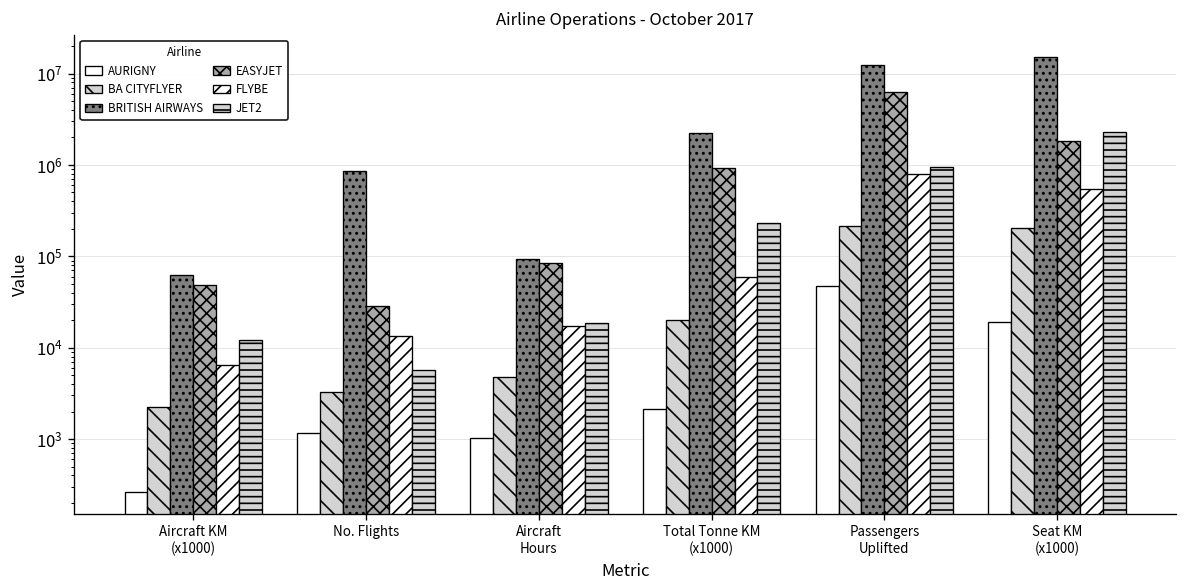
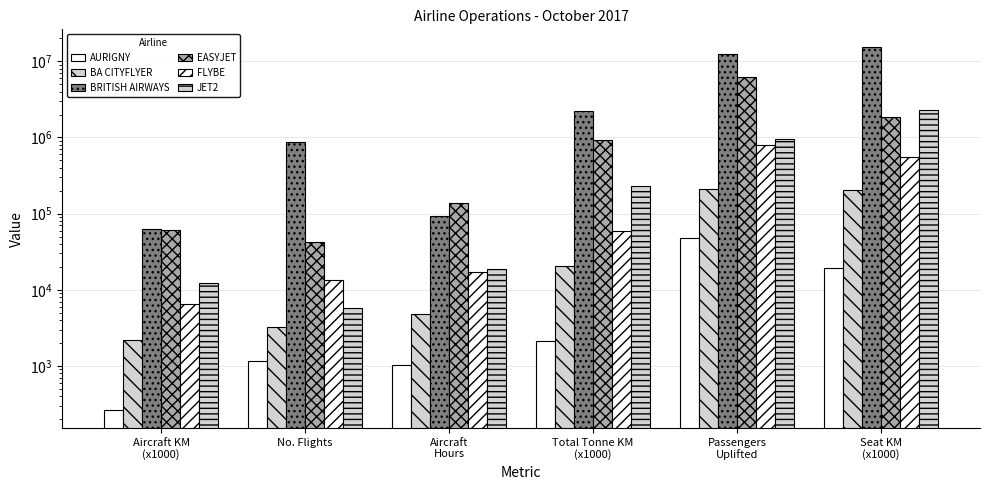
EASYJET, Aircraft KM (x1000): 50000 -> 60000
EASYJET, No. Flights: 28000 -> 40000
EASYJET, Aircraft Hours: 90000 -> 140000
